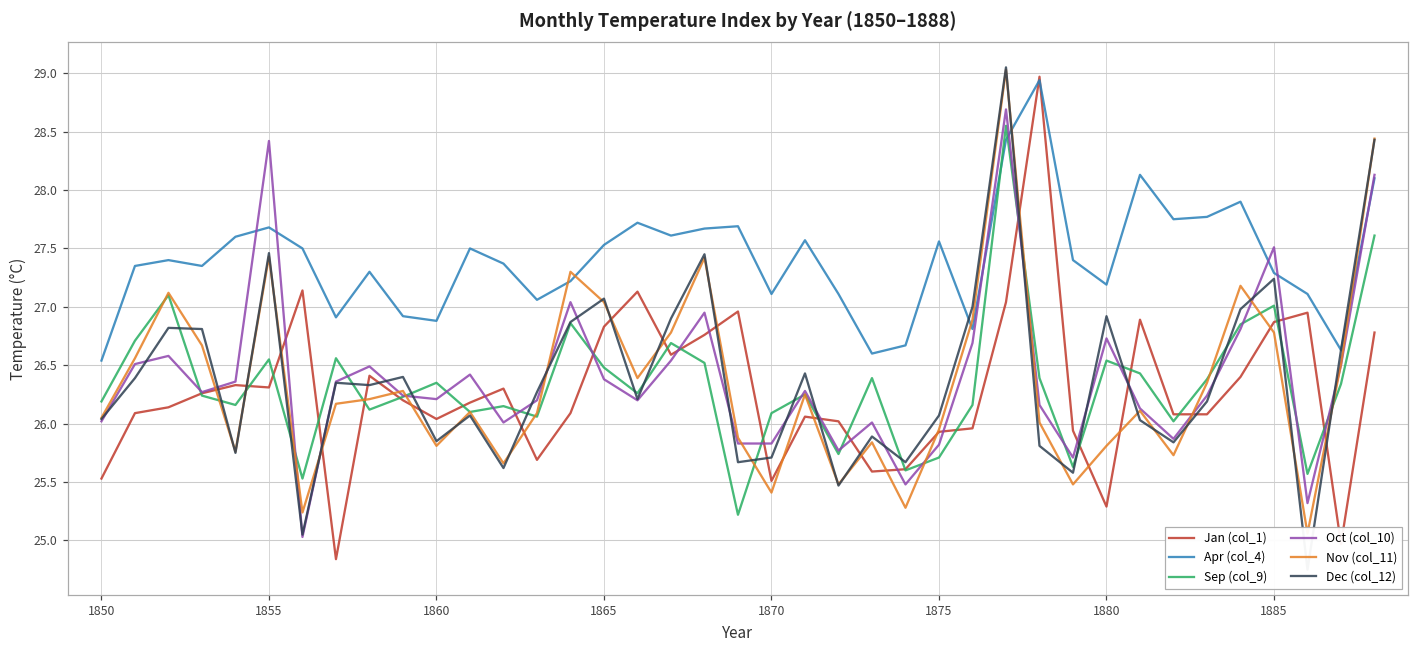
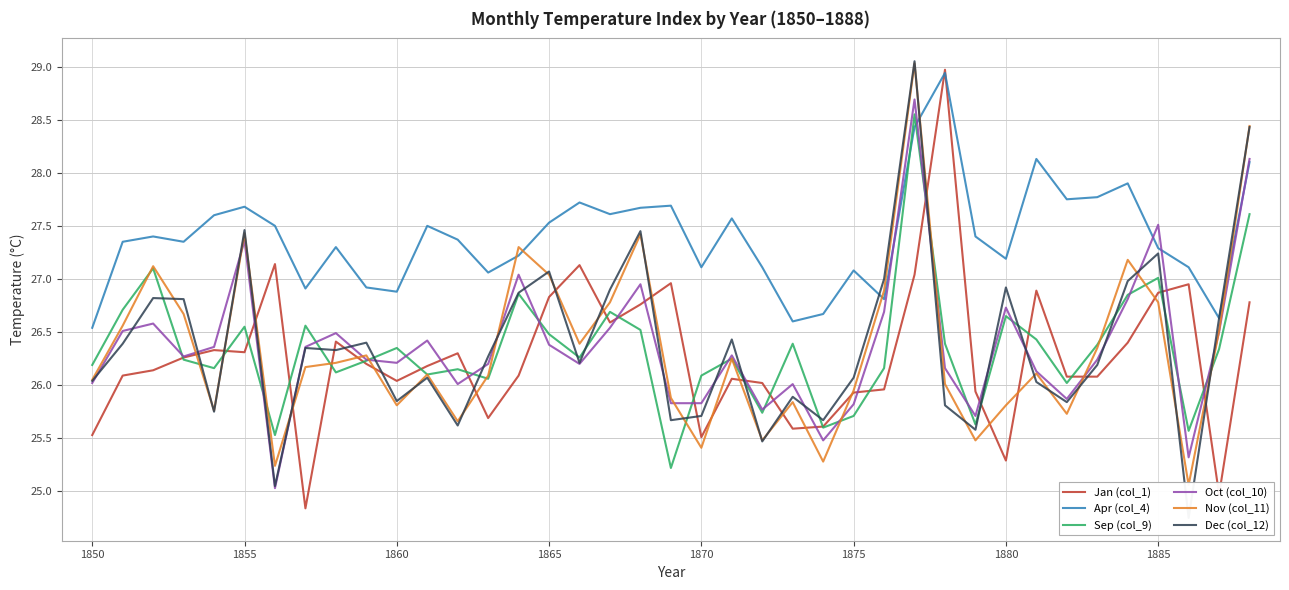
Oct (col_10), 1855: 28.42 -> 27.36
Apr (col_4), 1875: 27.56 -> 27.08
Sep (col_9), 1880: 26.54 -> 26.65
